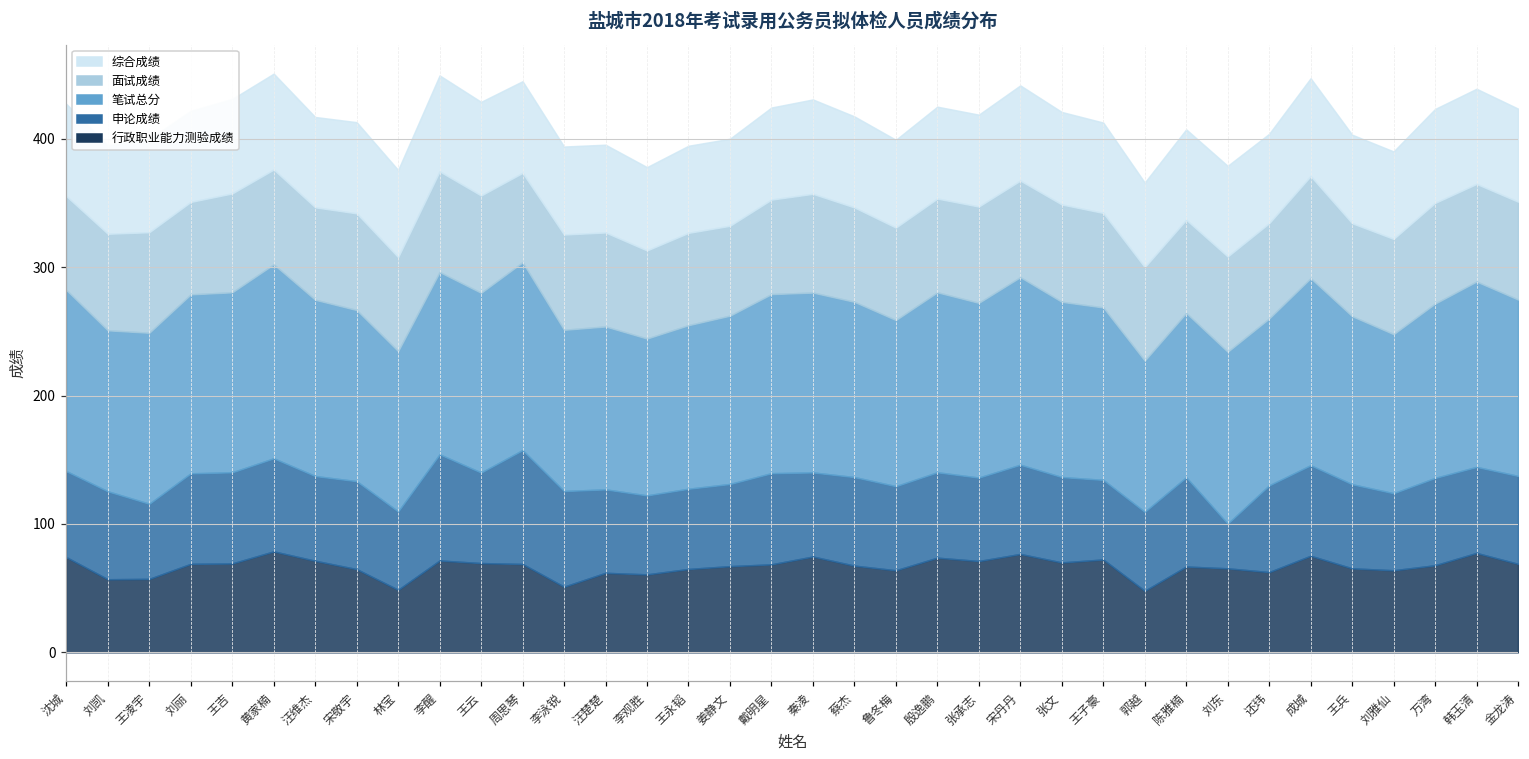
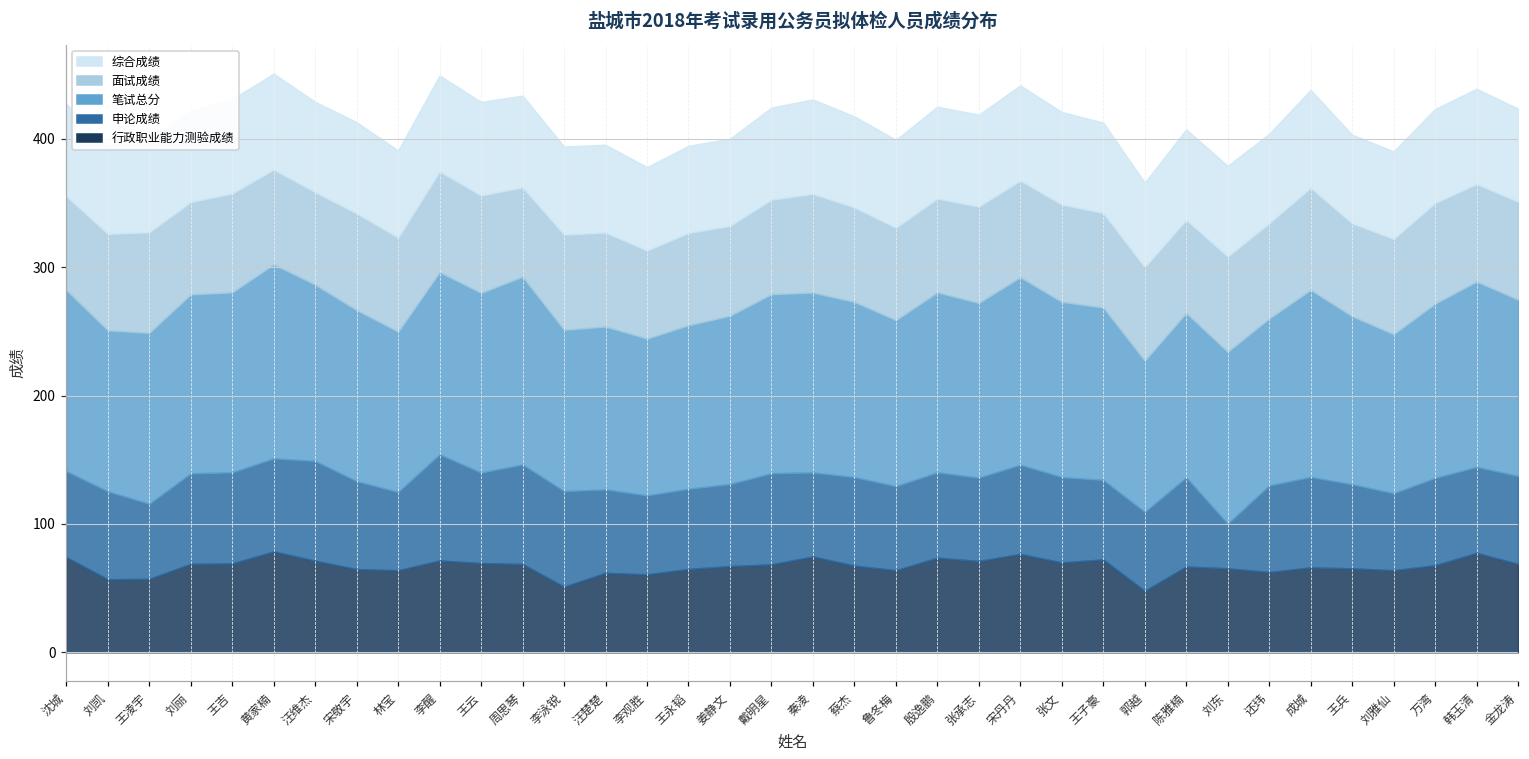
申论成绩, 汪维杰: 66 -> 78
行政职业能力测验成绩, 林宝: 49 -> 64
申论成绩, 周思琴: 89 -> 78
行政职业能力测验成绩, 成城: 75 -> 66
